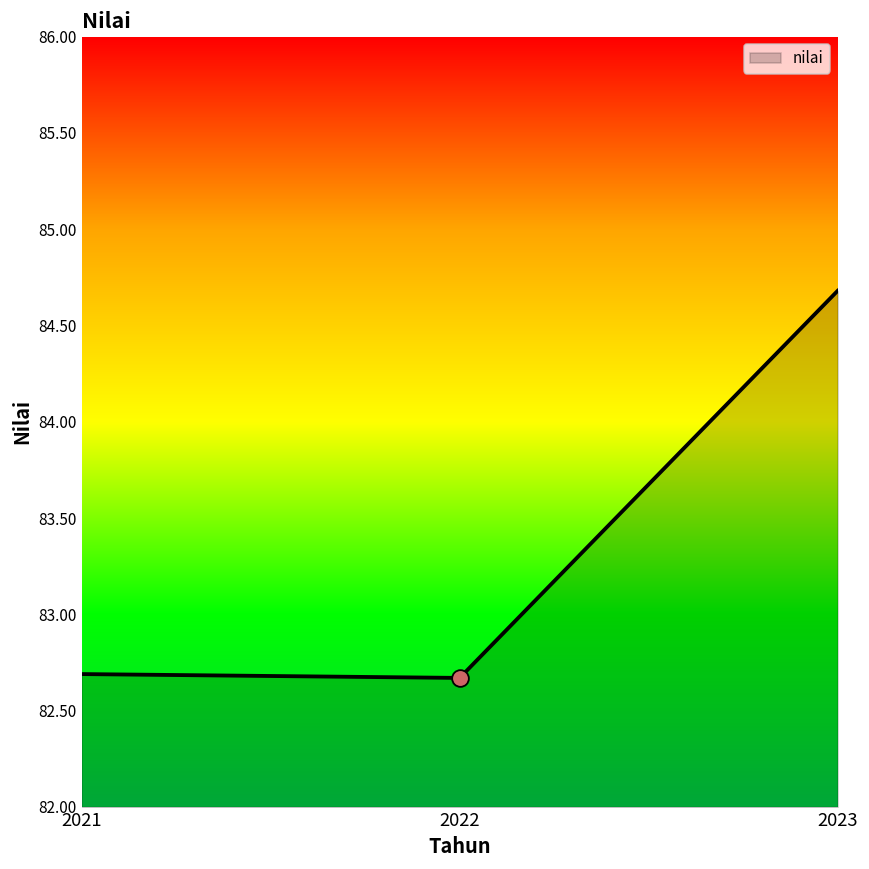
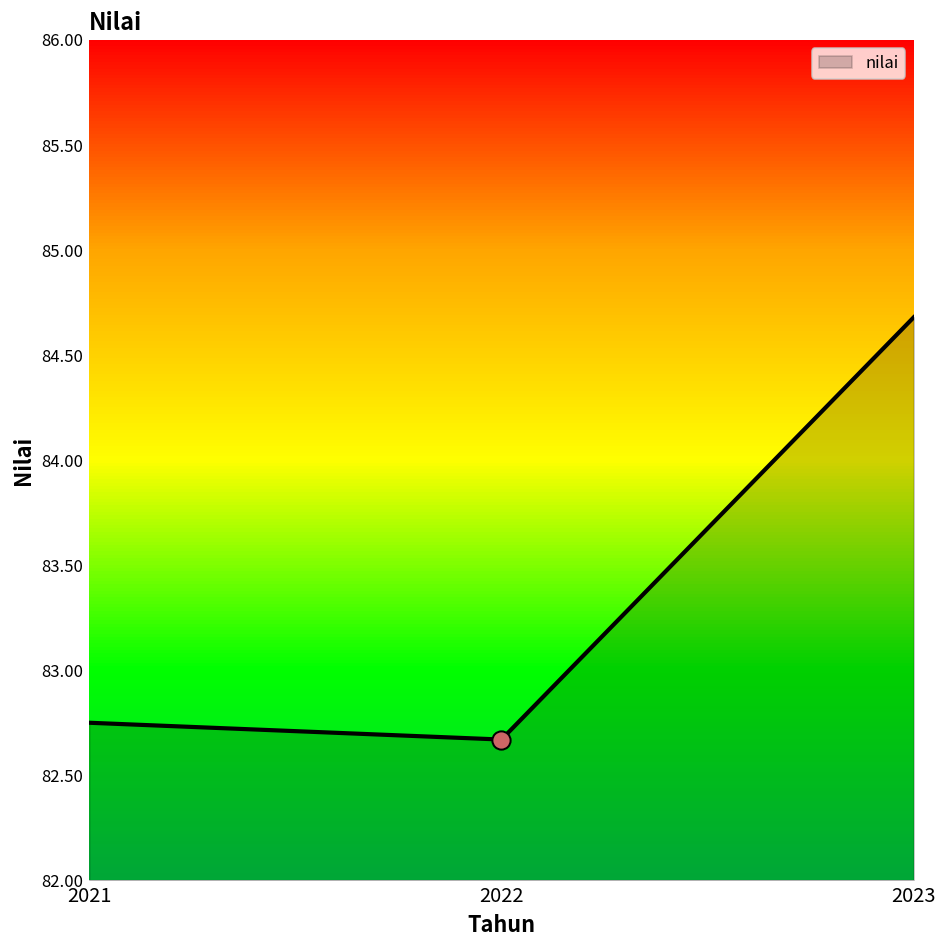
nilai, 2021: 82.69 -> 82.75
